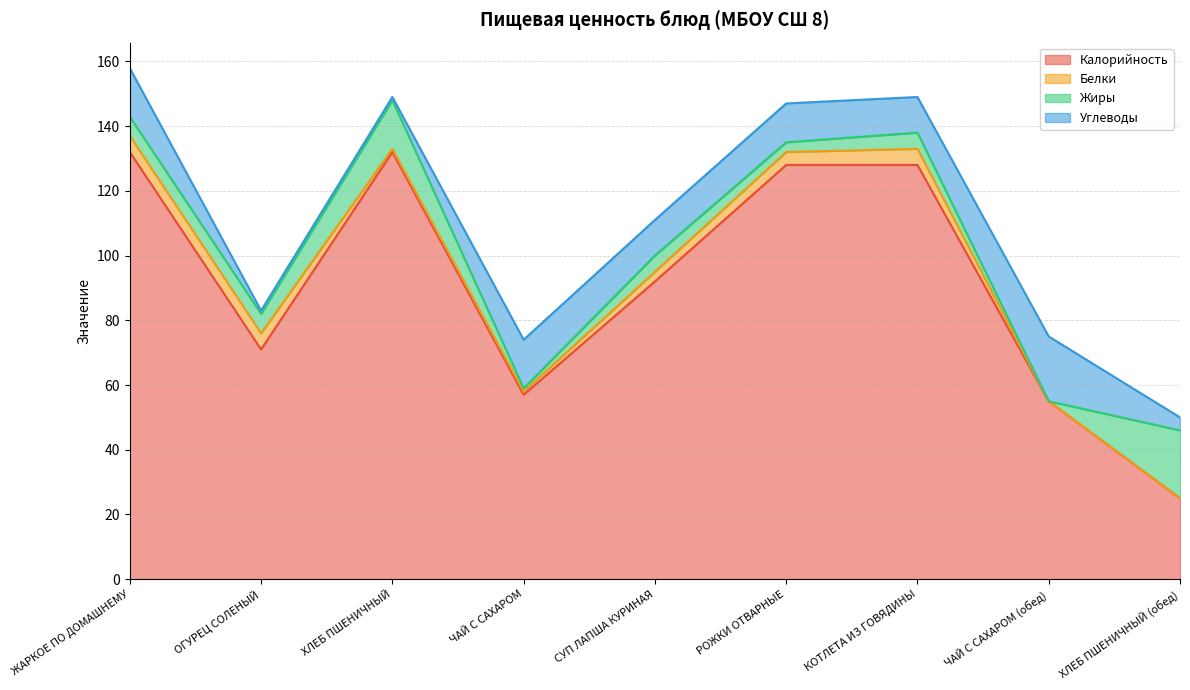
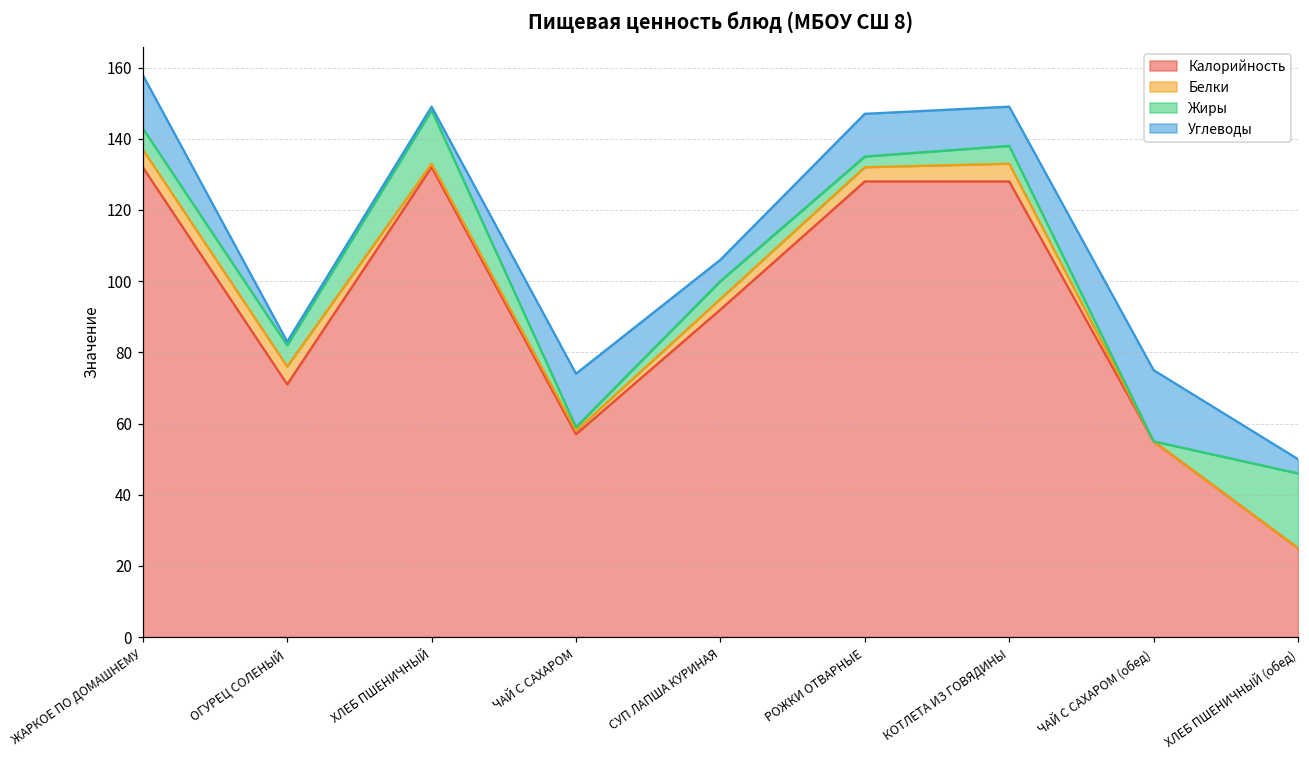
Углеводы, СУП ЛАПША КУРИНАЯ: 11 -> 6
